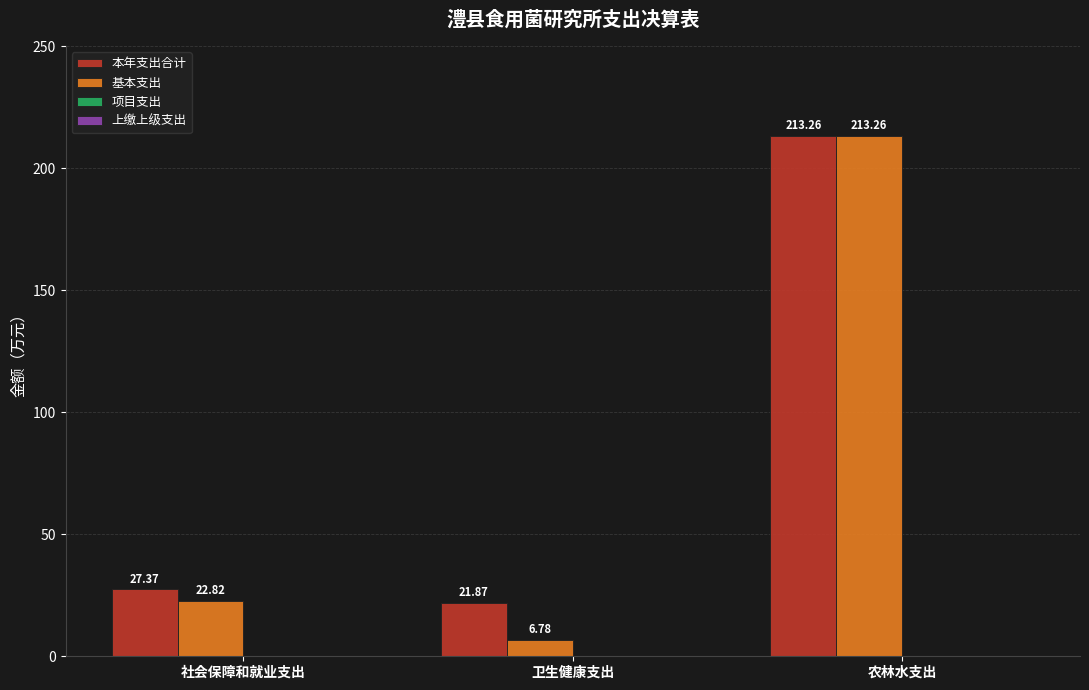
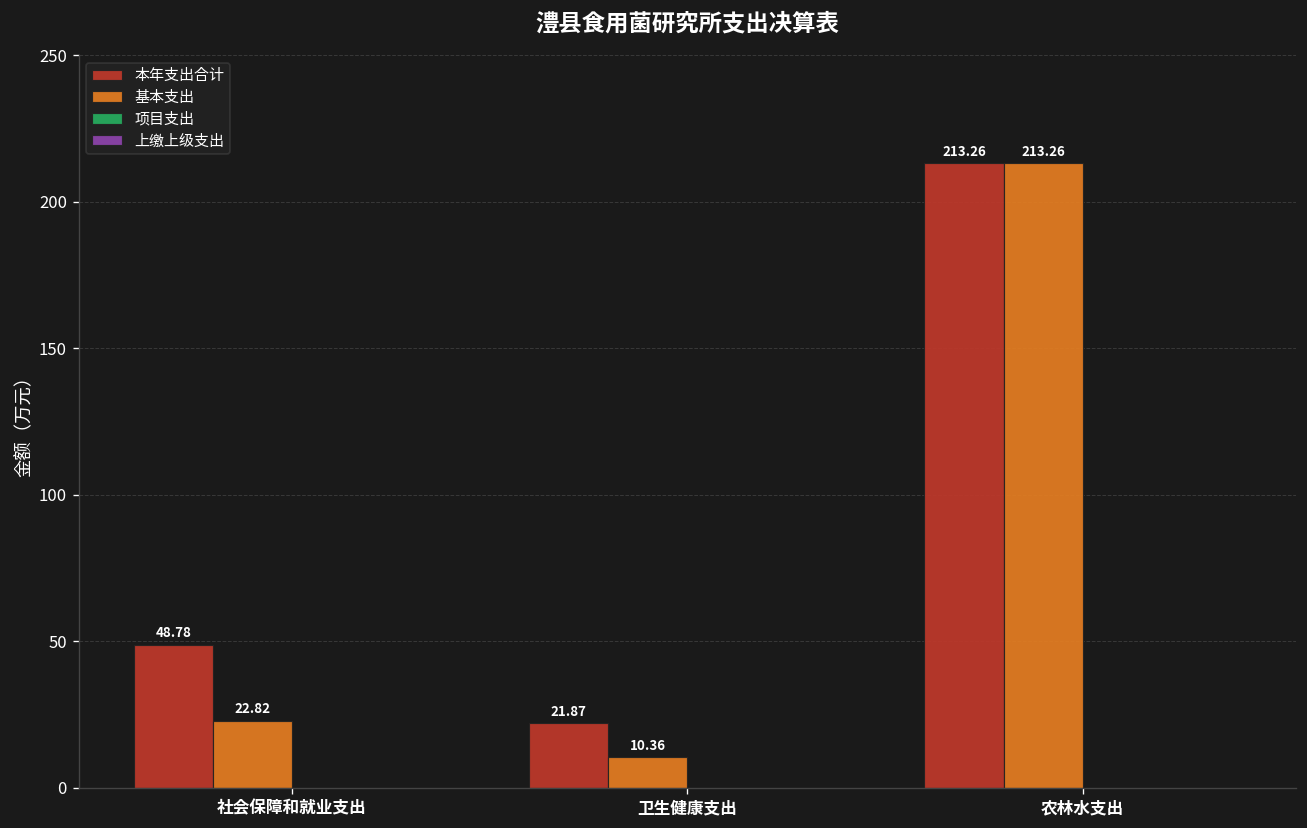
本年支出合计, 社会保障和就业支出: 27.37 -> 48.78
基本支出, 卫生健康支出: 6.78 -> 10.36
